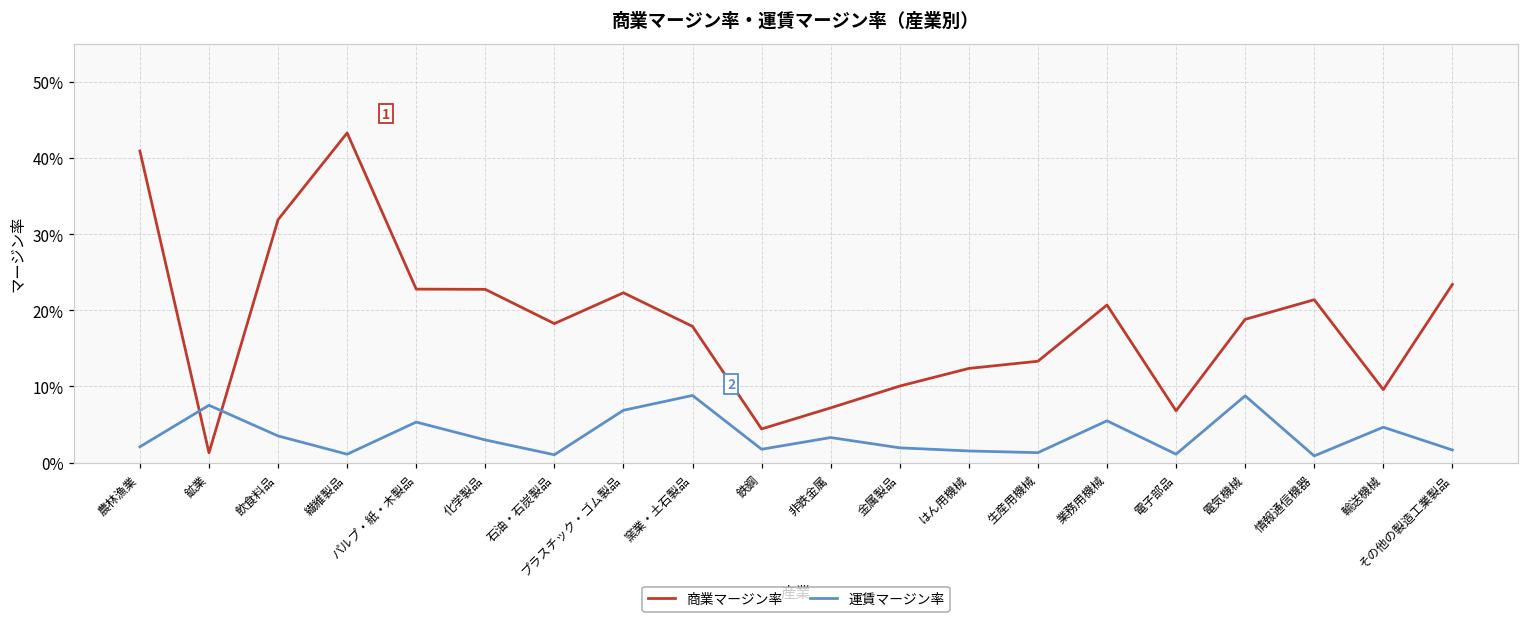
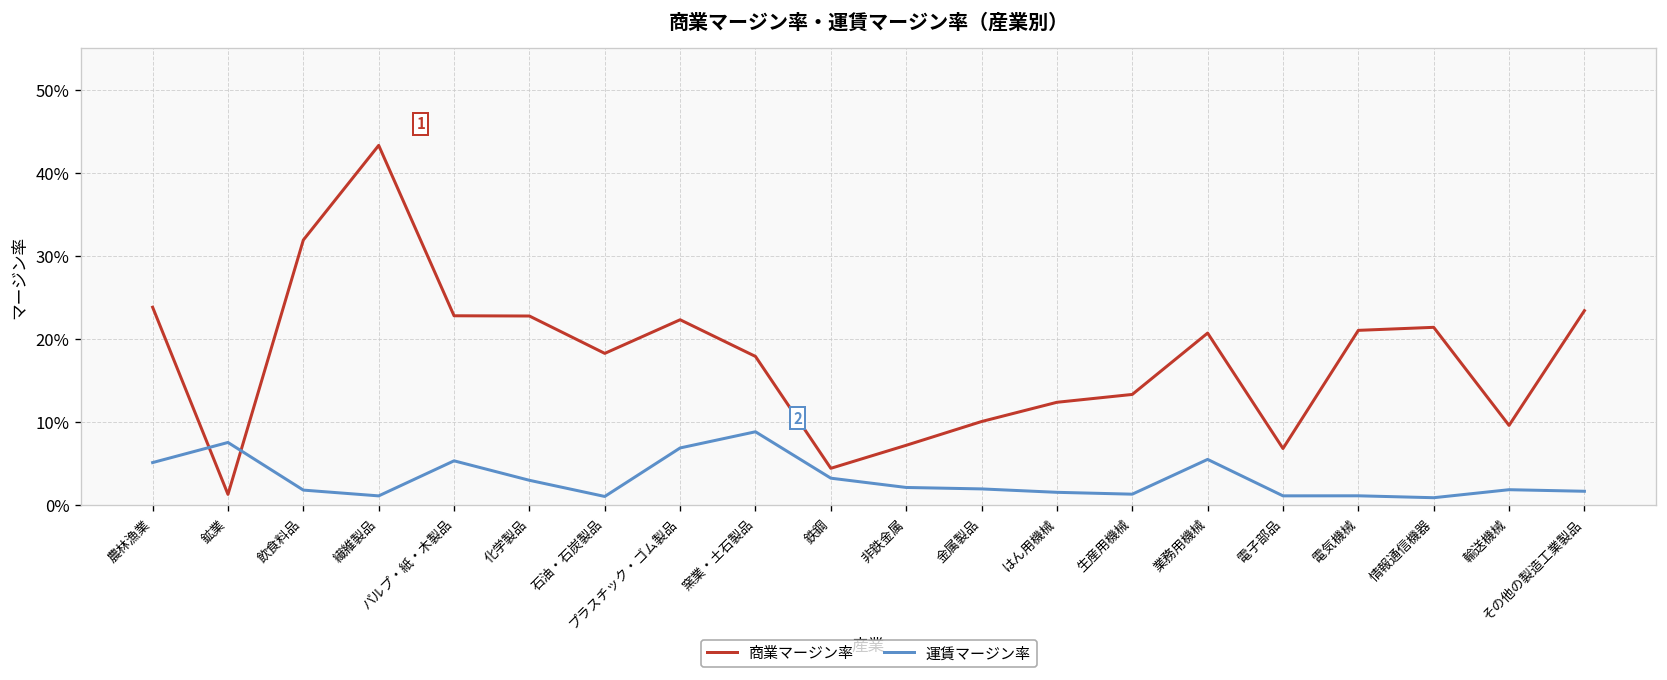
商業マージン率, 農林漁業: 41% -> 24%
運賃マージン率, 農林漁業: 2% -> 5%
運賃マージン率, 飲食料品: 3% -> 2%
運賃マージン率, 鉄鋼: 2% -> 3%
運賃マージン率, 非鉄金属: 3% -> 2%
商業マージン率, 電気機械: 19% -> 21%
運賃マージン率, 電気機械: 9% -> 1%
運賃マージン率, 輸送機械: 5% -> 2%
